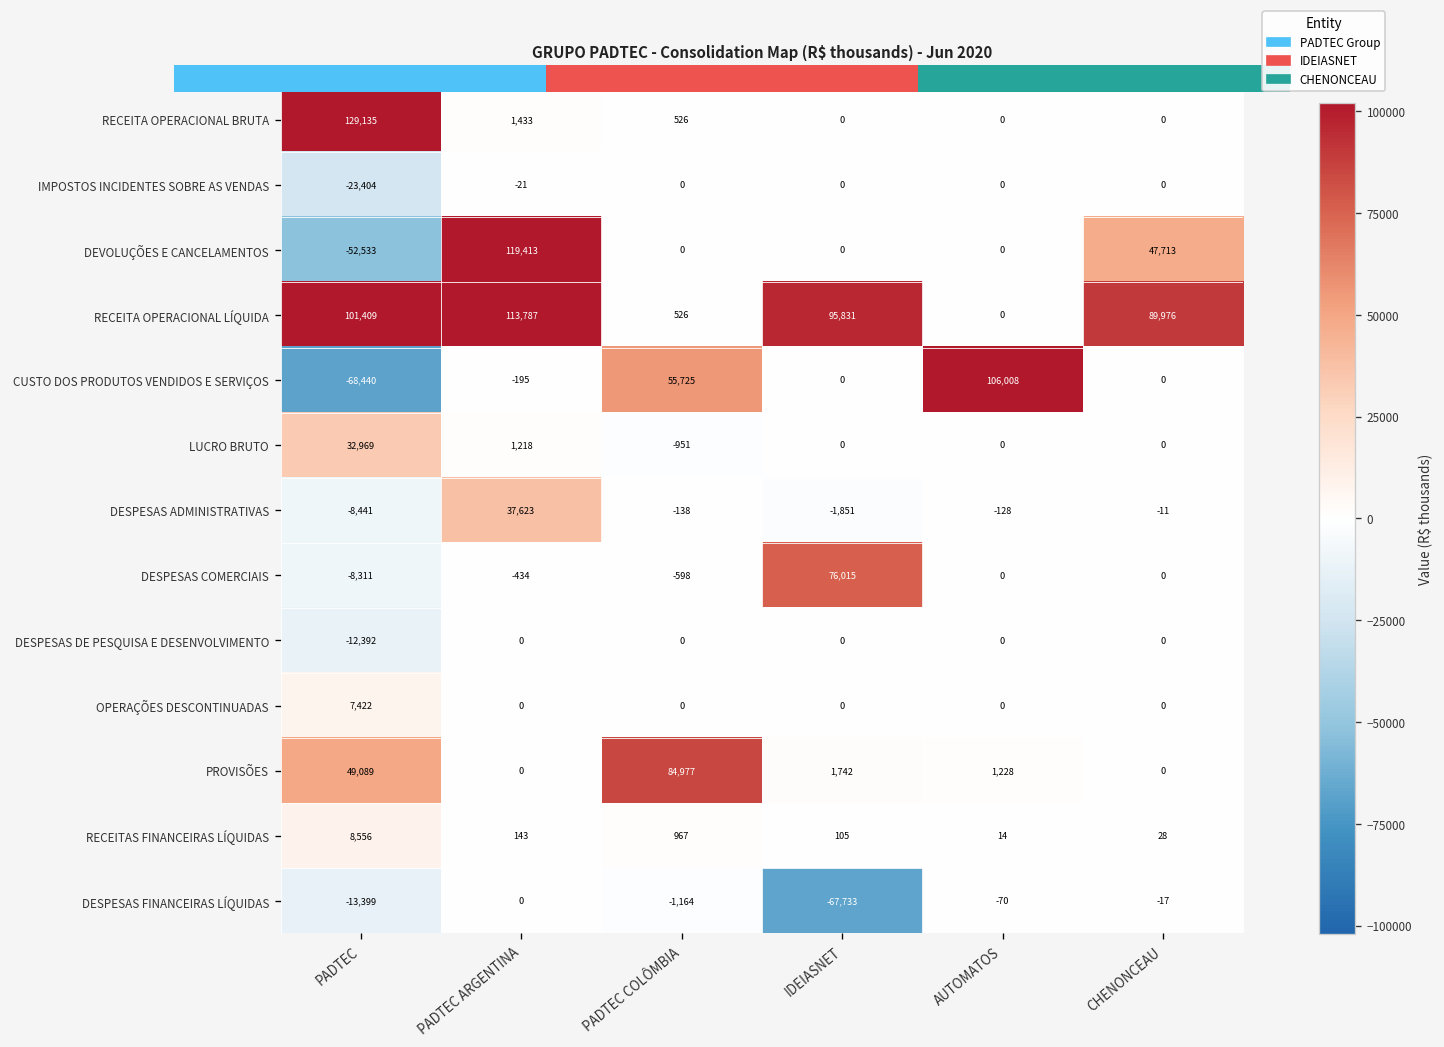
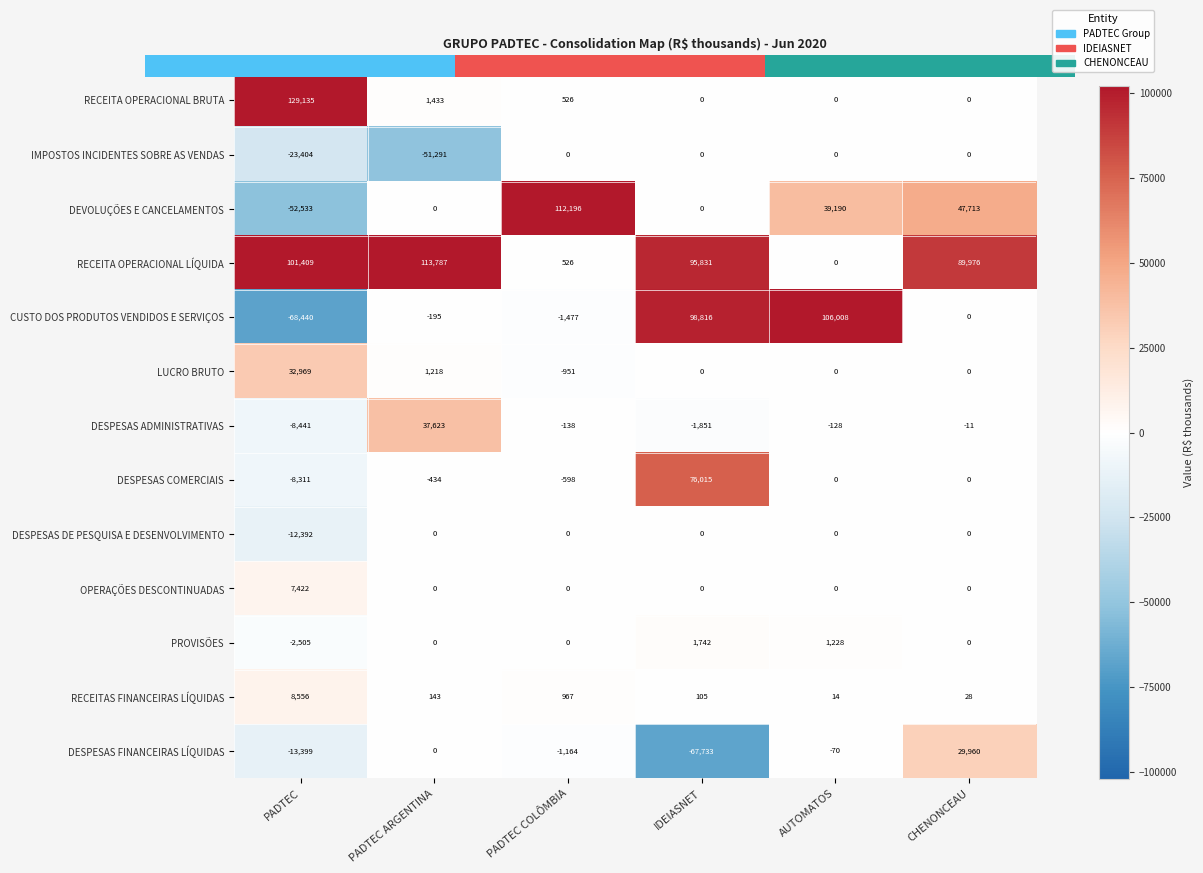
GRUPO PADTEC - Consolidation Map (R$ thousands) - Jun 2020, IMPOSTOS INCIDENTES SOBRE AS VENDAS, PADTEC ARGENTINA: -21 -> -51,291
GRUPO PADTEC - Consolidation Map (R$ thousands) - Jun 2020, DEVOLUÇÕES E CANCELAMENTOS, PADTEC ARGENTINA: 119,413 -> 0
GRUPO PADTEC - Consolidation Map (R$ thousands) - Jun 2020, DEVOLUÇÕES E CANCELAMENTOS, PADTEC COLÔMBIA: 0 -> 112,196
GRUPO PADTEC - Consolidation Map (R$ thousands) - Jun 2020, DEVOLUÇÕES E CANCELAMENTOS, AUTOMATOS: 0 -> 39,190
GRUPO PADTEC - Consolidation Map (R$ thousands) - Jun 2020, CUSTO DOS PRODUTOS VENDIDOS E SERVIÇOS, PADTEC COLÔMBIA: 55,725 -> -1,477
GRUPO PADTEC - Consolidation Map (R$ thousands) - Jun 2020, CUSTO DOS PRODUTOS VENDIDOS E SERVIÇOS, IDEIASNET: 0 -> 98,816
GRUPO PADTEC - Consolidation Map (R$ thousands) - Jun 2020, PROVISÕES, PADTEC: 49,089 -> -2,505
GRUPO PADTEC - Consolidation Map (R$ thousands) - Jun 2020, PROVISÕES, PADTEC COLÔMBIA: 84,977 -> 0
GRUPO PADTEC - Consolidation Map (R$ thousands) - Jun 2020, DESPESAS FINANCEIRAS LÍQUIDAS, CHENONCEAU: -17 -> 29,960
